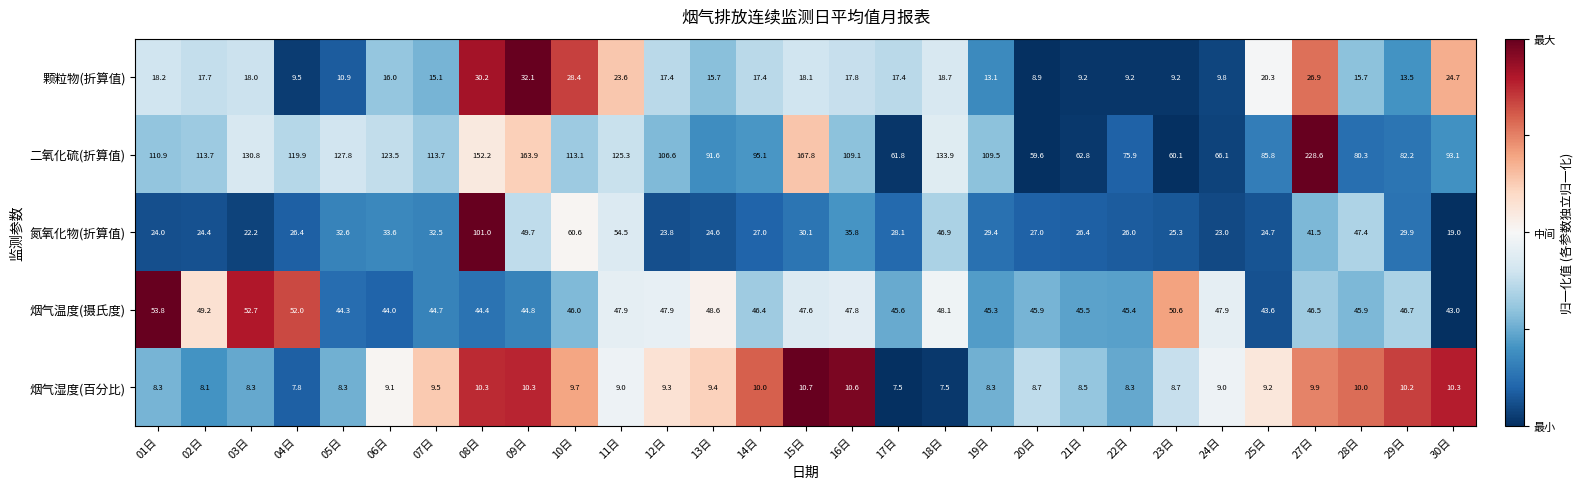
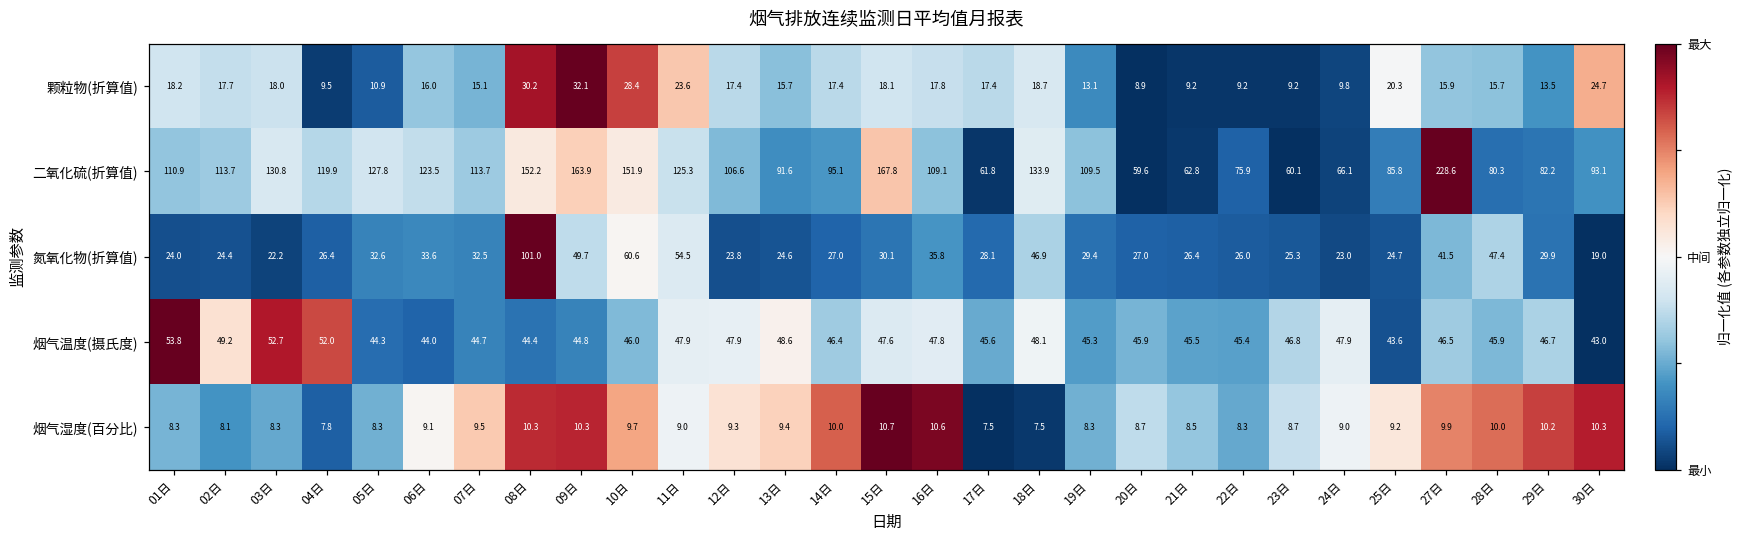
颗粒物(折算值), 27日: 26.9 -> 15.9
二氧化硫(折算值), 10日: 113.1 -> 151.9
烟气温度(摄氏度), 23日: 50.6 -> 46.8
